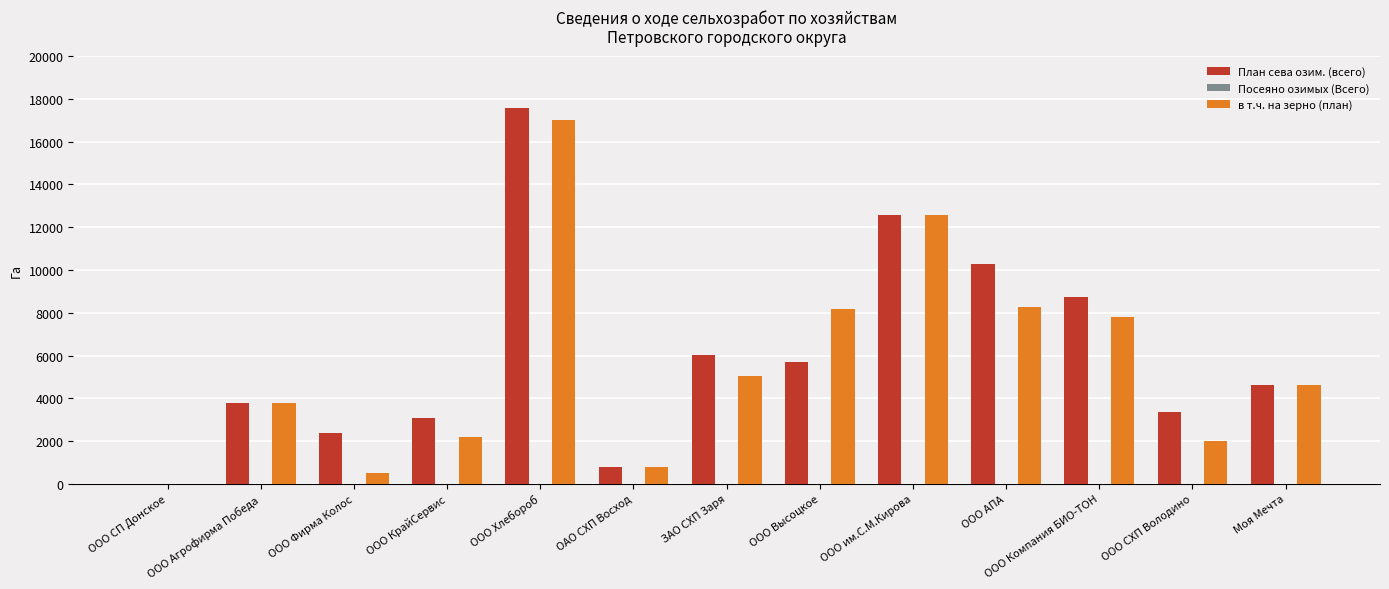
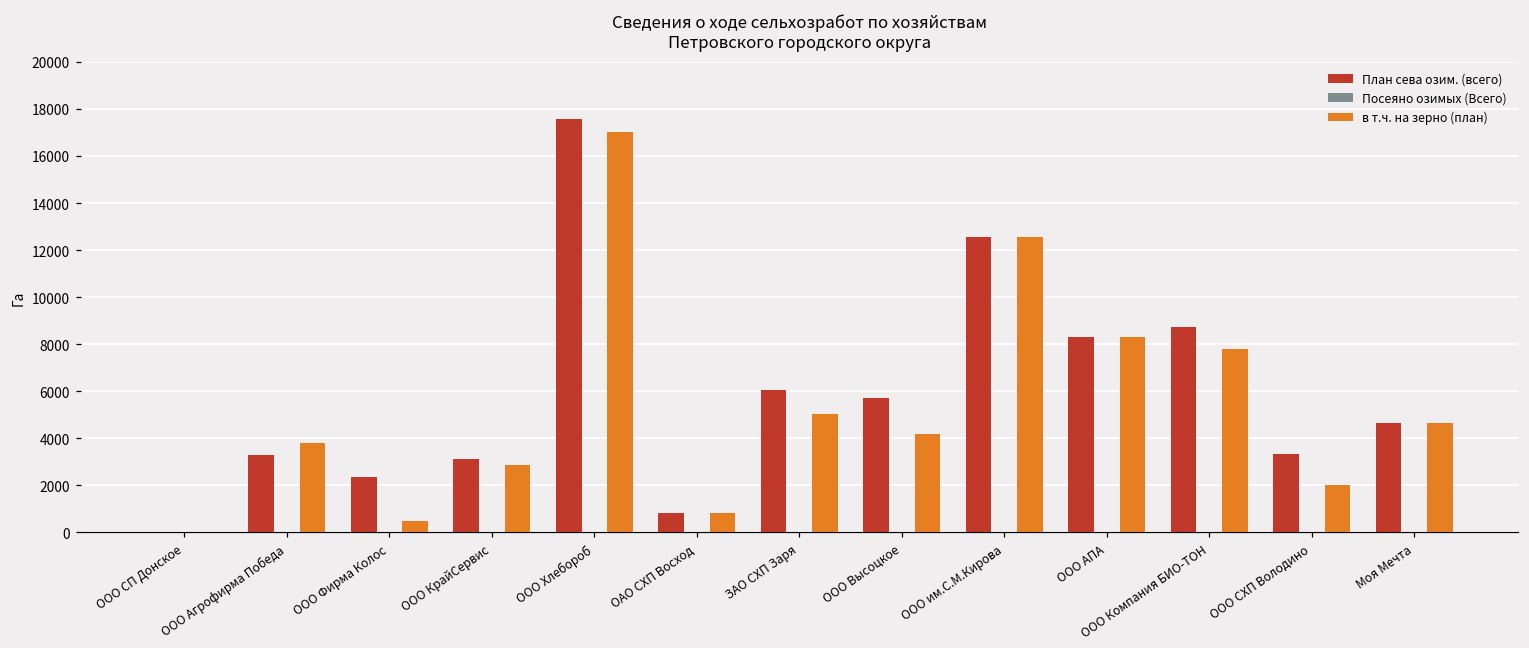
План сева озим. (всего), ООО Агрофирма Победа: 3800 -> 3300
в т.ч. на зерно (план), ООО КрайСервис: 2200 -> 2900
в т.ч. на зерно (план), ООО Высоцкое: 8200 -> 4200
План сева озим. (всего), ООО АПА: 10300 -> 8300
